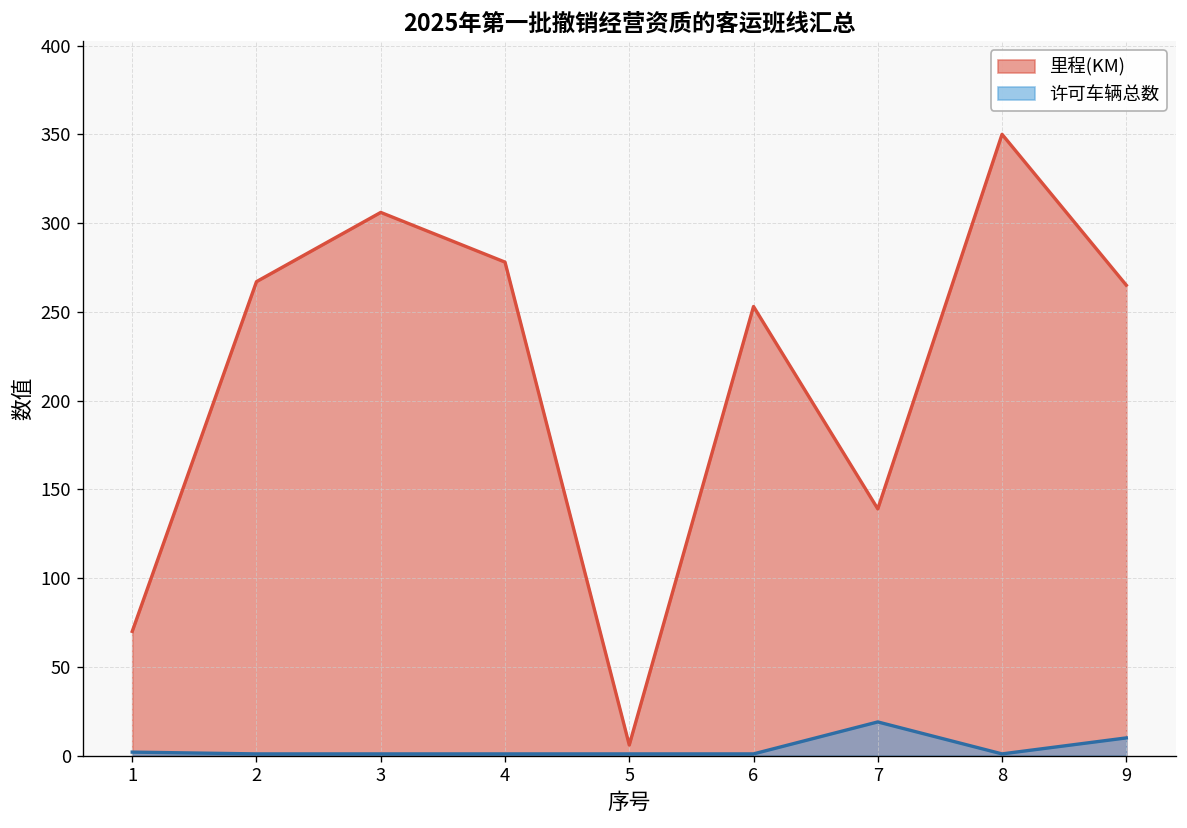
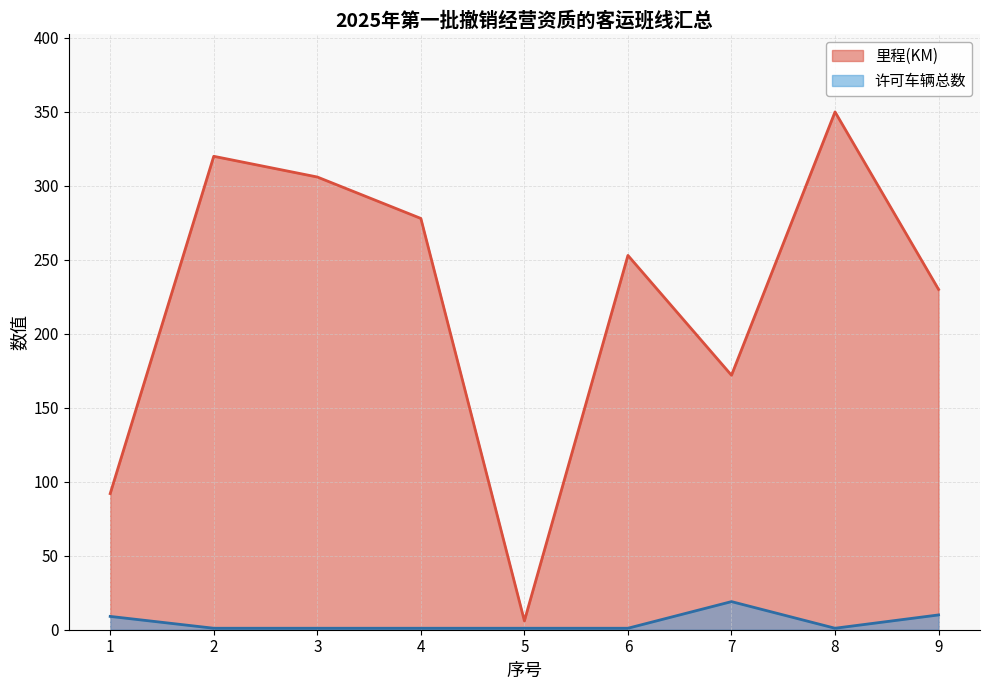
里程(KM), 1: 70 -> 92
许可车辆总数, 1: 2 -> 9
里程(KM), 2: 267 -> 320
里程(KM), 7: 139 -> 172
里程(KM), 9: 265 -> 230
